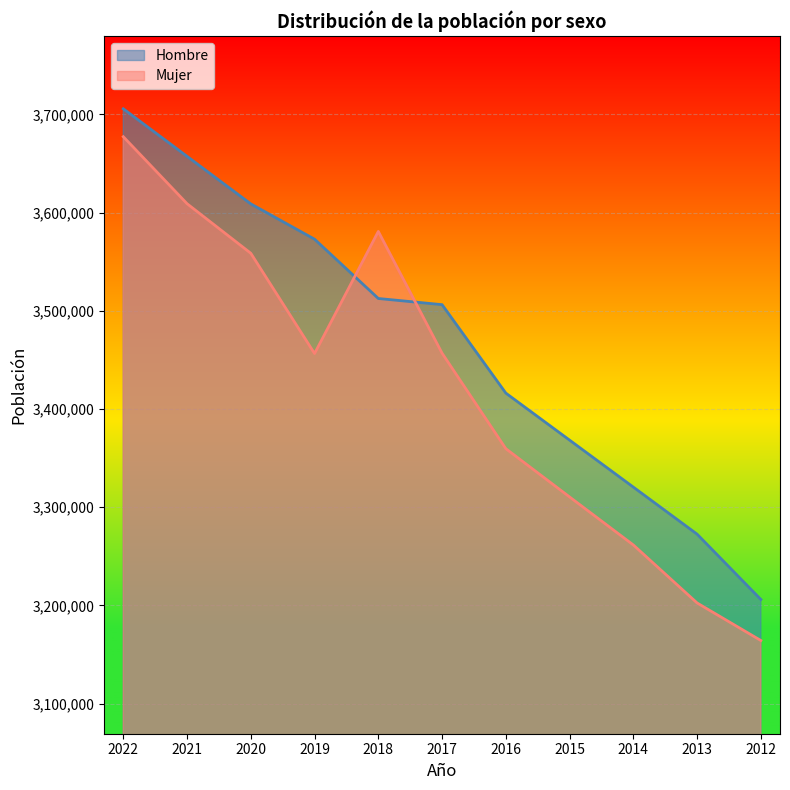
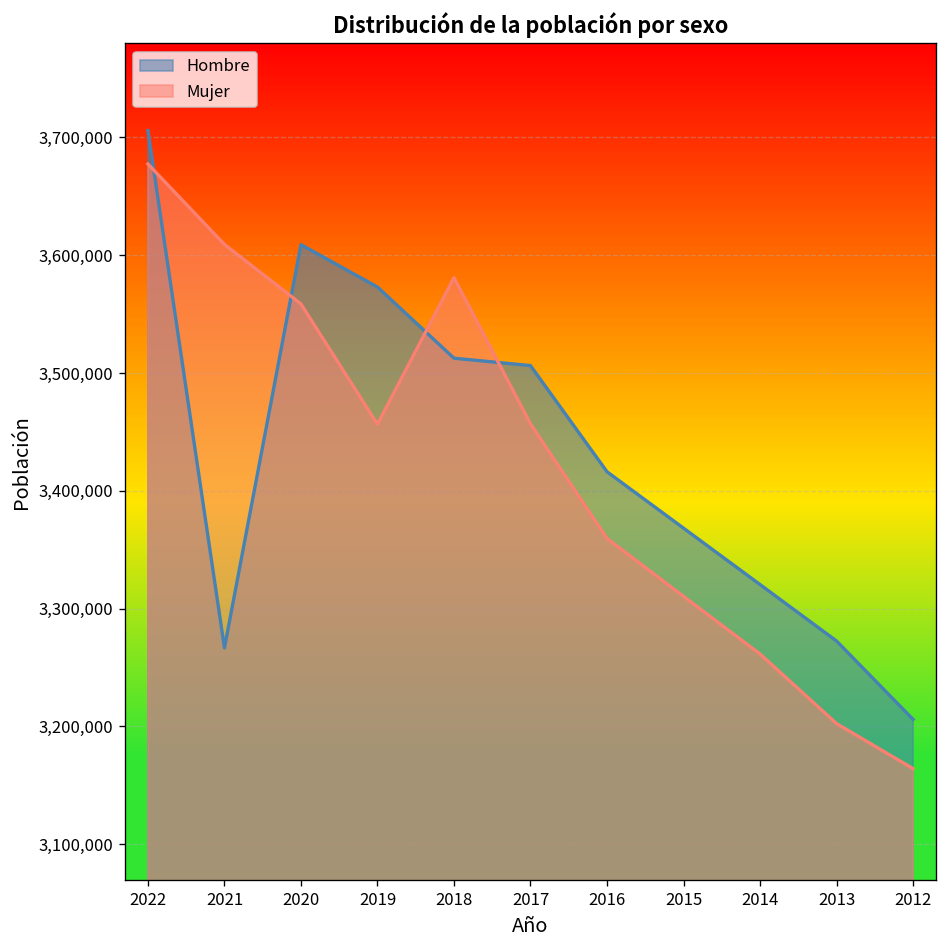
Hombre, 2021: 3,660,000 -> 3,270,000
